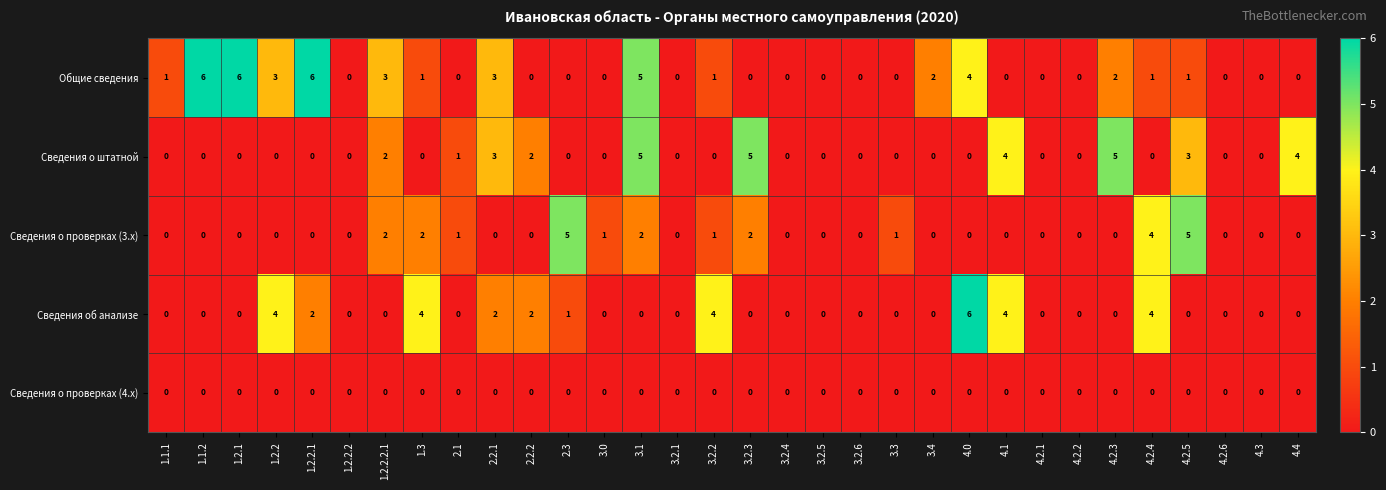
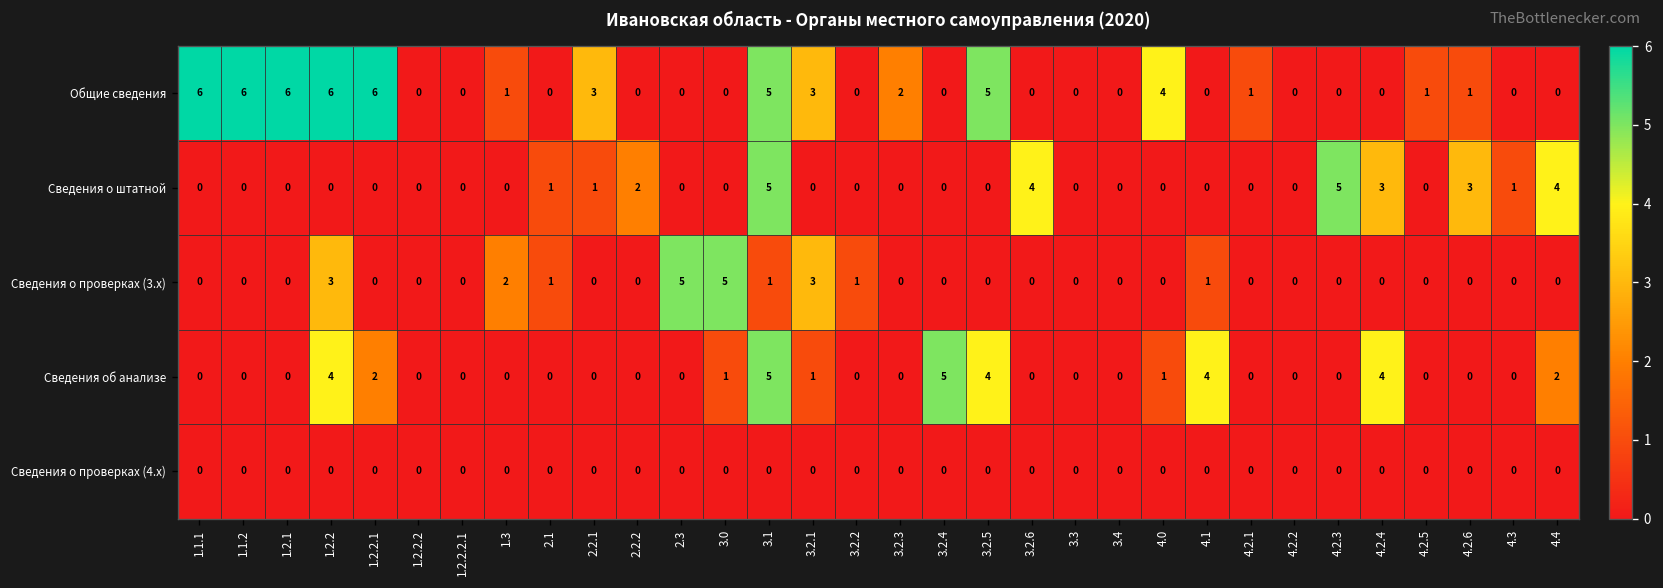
Общие сведения, 1.1.1: 1 -> 6
Общие сведения, 1.2.2: 3 -> 6
Общие сведения, 1.2.2.2.1: 3 -> 0
Общие сведения, 3.2.1: 0 -> 3
Общие сведения, 3.2.2: 1 -> 0
Общие сведения, 3.2.3: 0 -> 2
Общие сведения, 3.2.5: 0 -> 5
Общие сведения, 3.4: 2 -> 0
Общие сведения, 4.2.1: 0 -> 1
Общие сведения, 4.2.3: 2 -> 0
Общие сведения, 4.2.4: 1 -> 0
Общие сведения, 4.2.6: 0 -> 1
Сведения о штатной, 1.2.2.2.1: 2 -> 0
Сведения о штатной, 2.2.1: 3 -> 1
Сведения о штатной, 3.2.3: 5 -> 0
Сведения о штатной, 3.2.6: 0 -> 4
Сведения о штатной, 4.1: 4 -> 0
Сведения о штатной, 4.2.4: 0 -> 3
Сведения о штатной, 4.2.5: 3 -> 0
Сведения о штатной, 4.2.6: 0 -> 3
Сведения о штатной, 4.3: 0 -> 1
Сведения о проверках (3.x), 1.2.2: 0 -> 3
Сведения о проверках (3.x), 1.2.2.2.1: 2 -> 0
Сведения о проверках (3.x), 3.0: 1 -> 5
Сведения о проверках (3.x), 3.1: 2 -> 1
Сведения о проверках (3.x), 3.2.1: 0 -> 3
Сведения о проверках (3.x), 3.2.3: 2 -> 0
Сведения о проверках (3.x), 3.3: 1 -> 0
Сведения о проверках (3.x), 4.1: 0 -> 1
Сведения о проверках (3.x), 4.2.4: 4 -> 0
Сведения о проверках (3.x), 4.2.5: 5 -> 0
Сведения об анализе, 1.3: 4 -> 0
Сведения об анализе, 2.2.1: 2 -> 0
Сведения об анализе, 2.2.2: 2 -> 0
Сведения об анализе, 2.3: 1 -> 0
Сведения об анализе, 3.0: 0 -> 1
Сведения об анализе, 3.1: 0 -> 5
Сведения об анализе, 3.2.1: 0 -> 1
Сведения об анализе, 3.2.2: 4 -> 0
Сведения об анализе, 3.2.4: 0 -> 5
Сведения об анализе, 3.2.5: 0 -> 4
Сведения об анализе, 4.0: 6 -> 1
Сведения об анализе, 4.4: 0 -> 2
